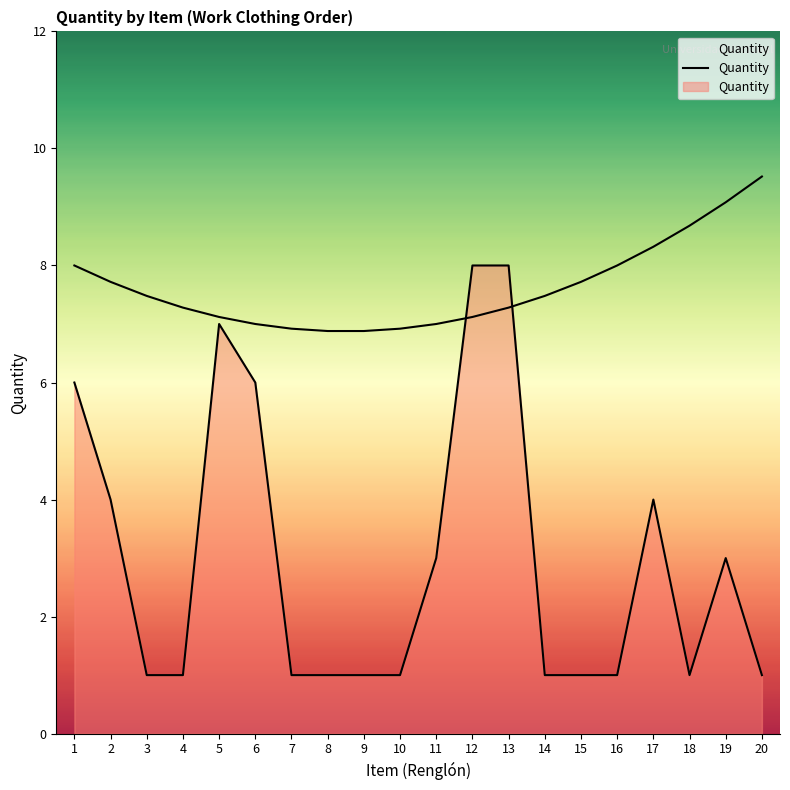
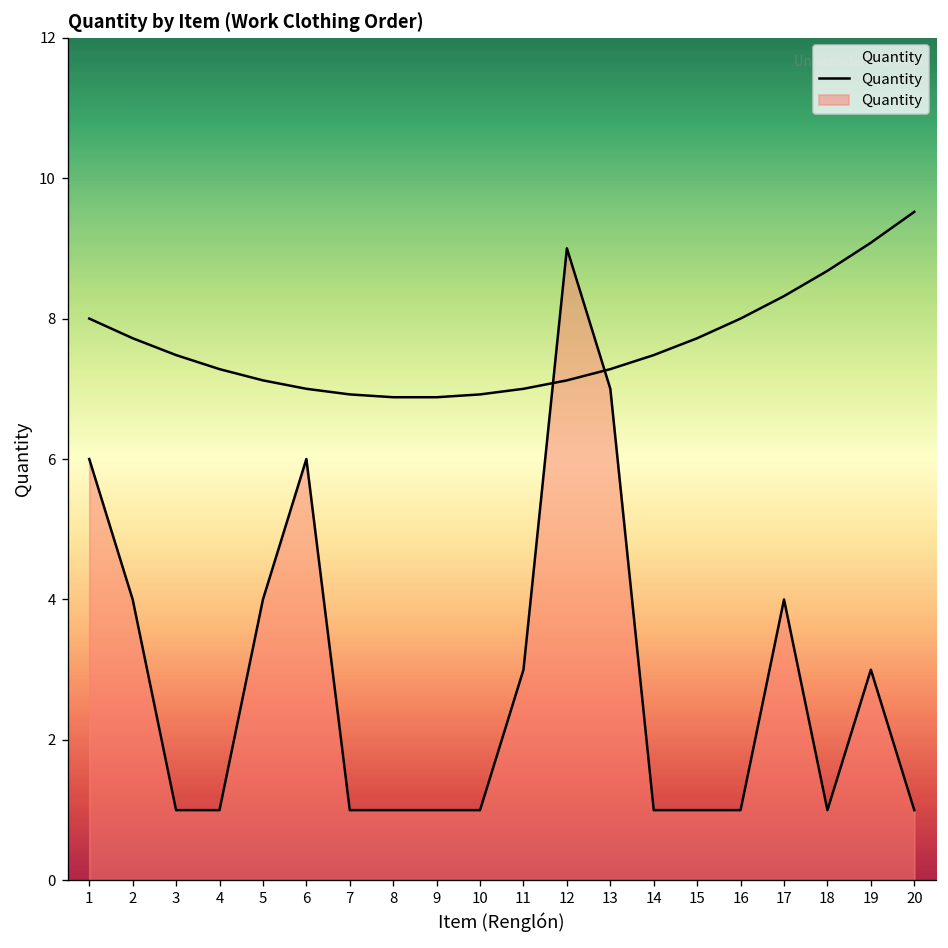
Quantity, 5: 7 -> 4
Quantity, 12: 8 -> 9
Quantity, 13: 8 -> 7
